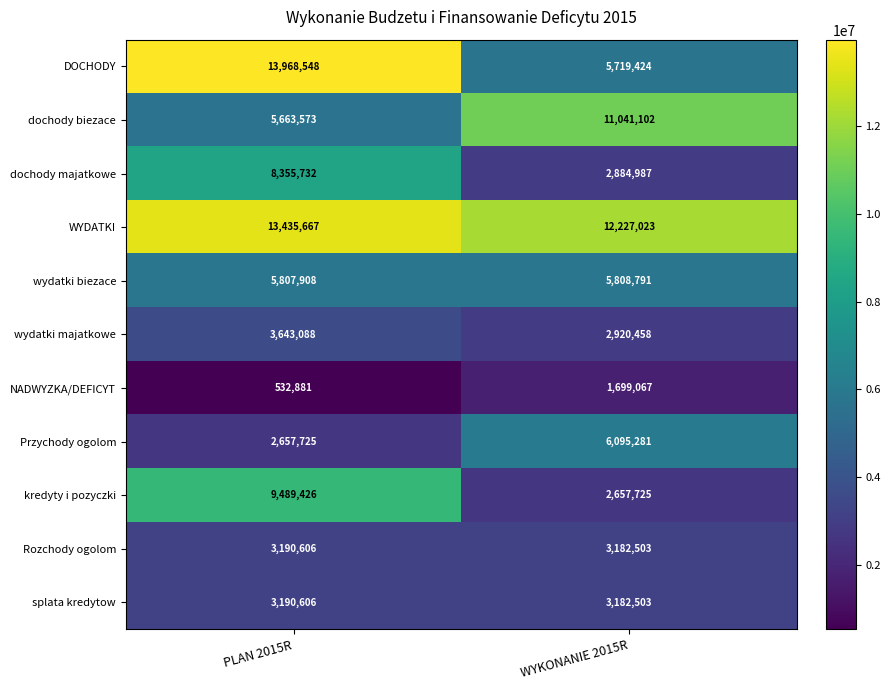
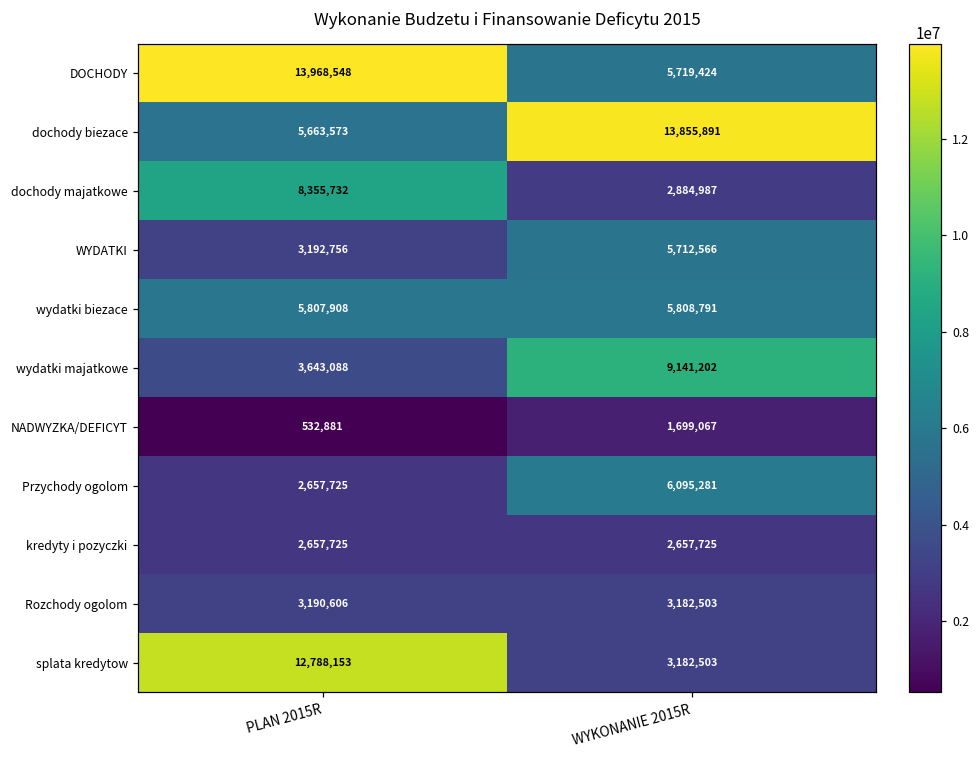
dochody biezace, WYKONANIE 2015R: 11,041,102 -> 13,855,891
WYDATKI, PLAN 2015R: 13,435,667 -> 3,192,756
WYDATKI, WYKONANIE 2015R: 12,227,023 -> 5,712,566
wydatki majatkowe, WYKONANIE 2015R: 2,920,458 -> 9,141,202
kredyty i pozyczki, PLAN 2015R: 9,489,426 -> 2,657,725
splata kredytow, PLAN 2015R: 3,190,606 -> 12,788,153
